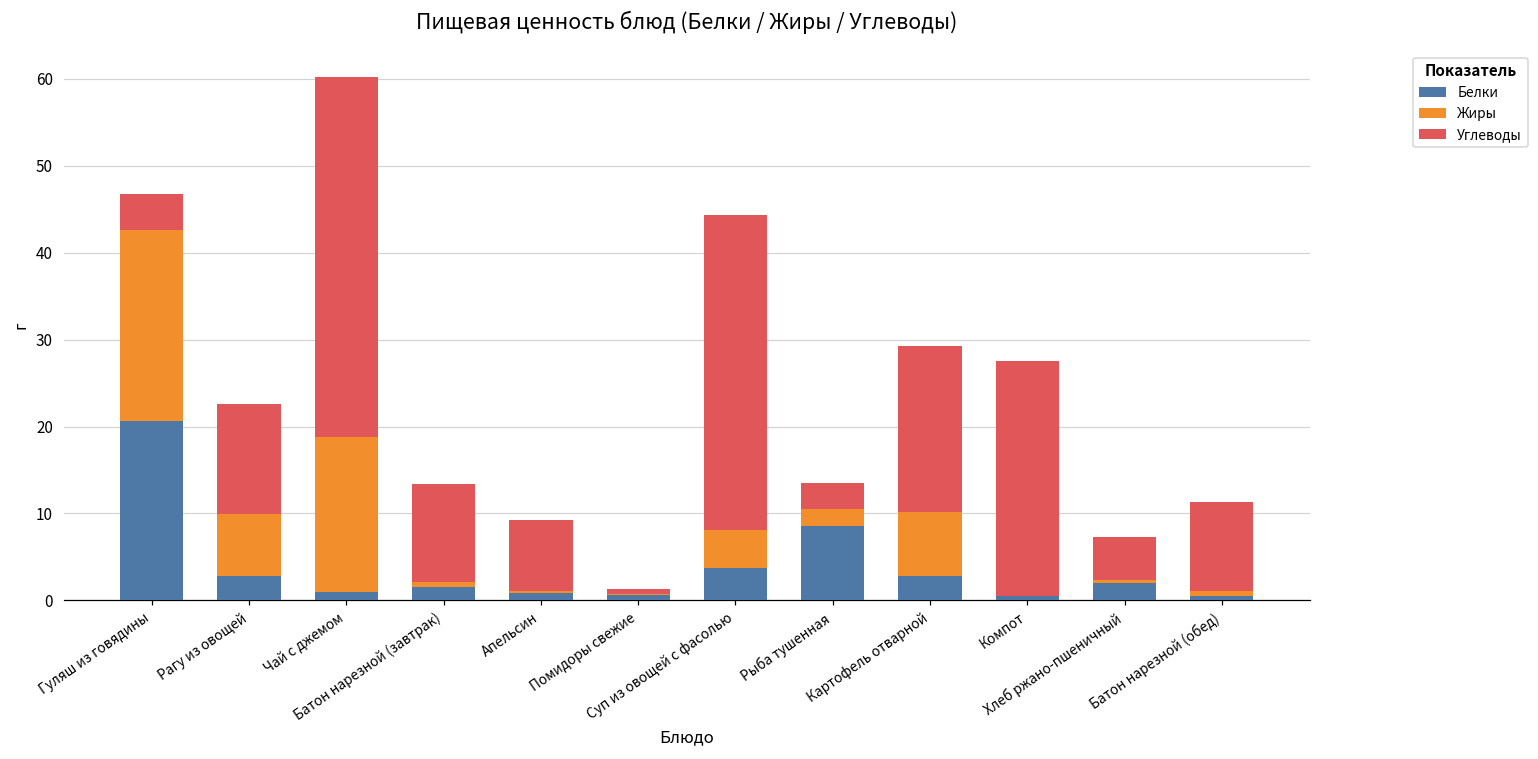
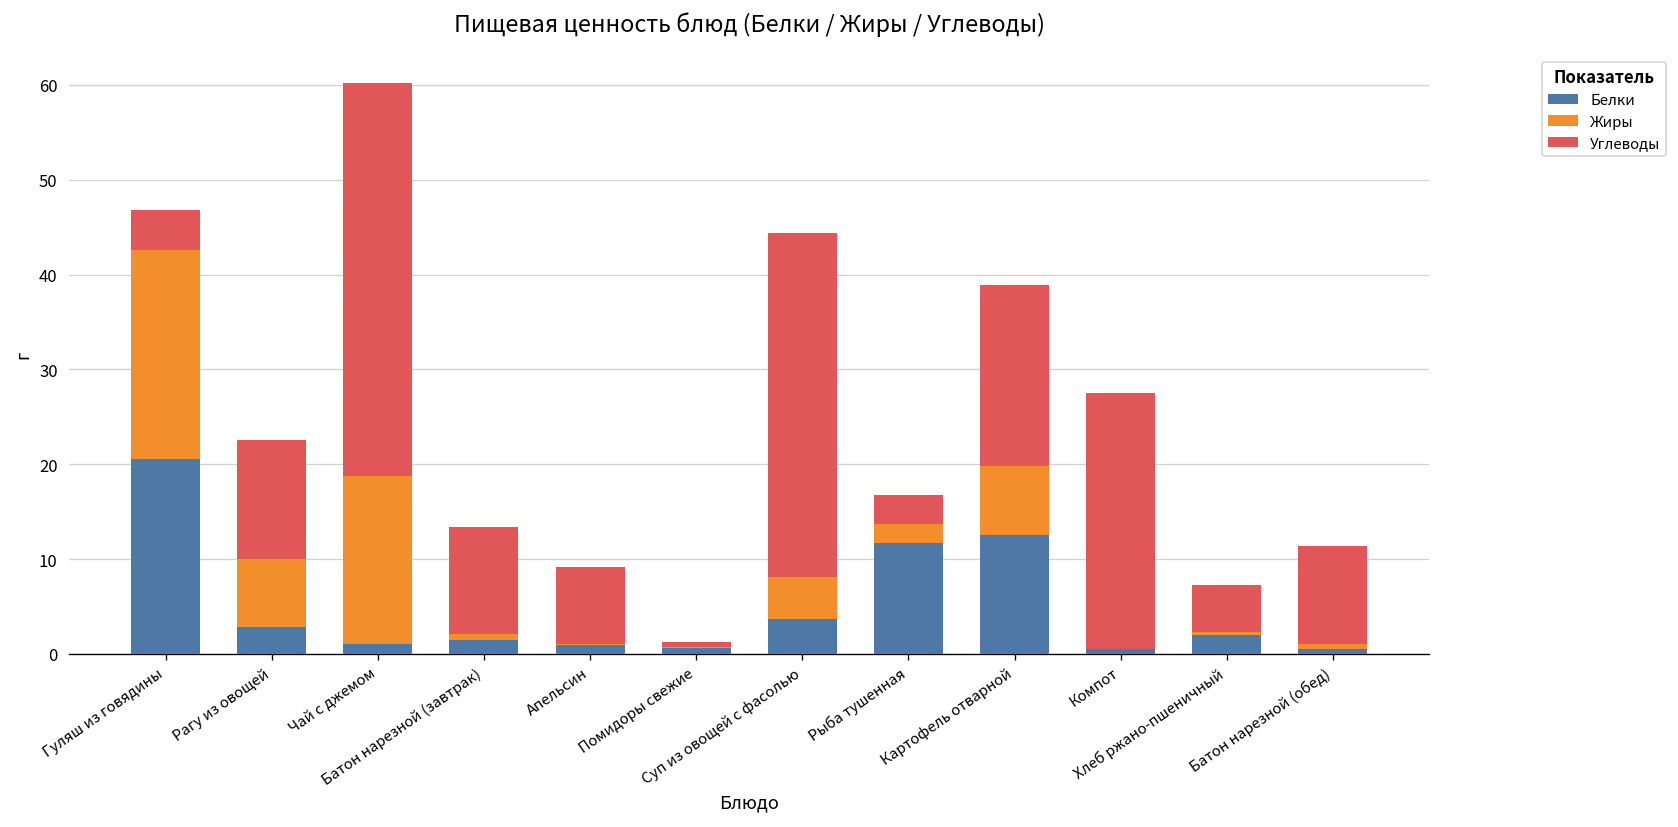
Белки, Рыба тушенная: 9 -> 12
Белки, Картофель отварной: 3 -> 13
